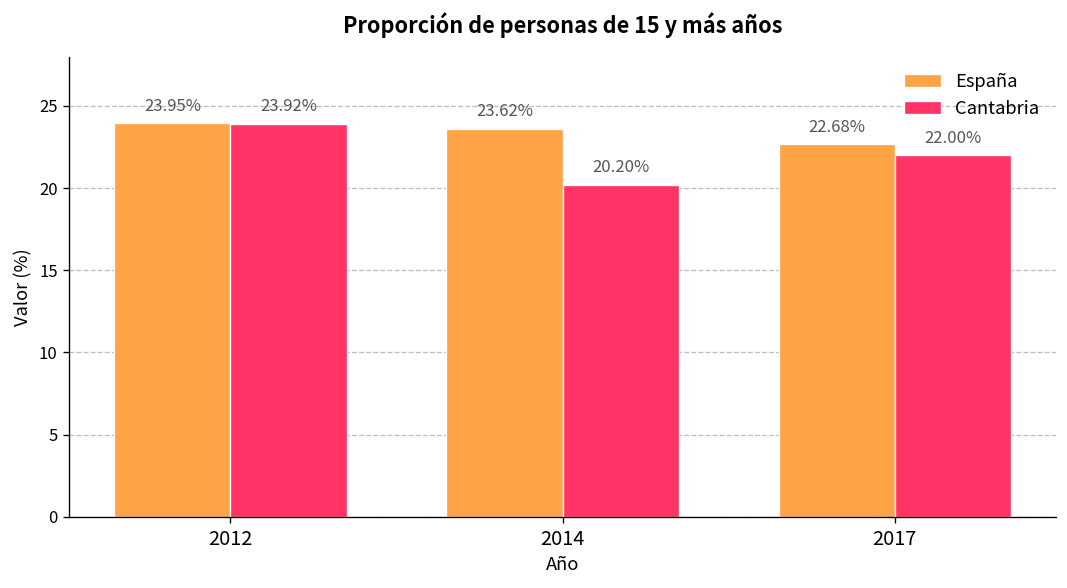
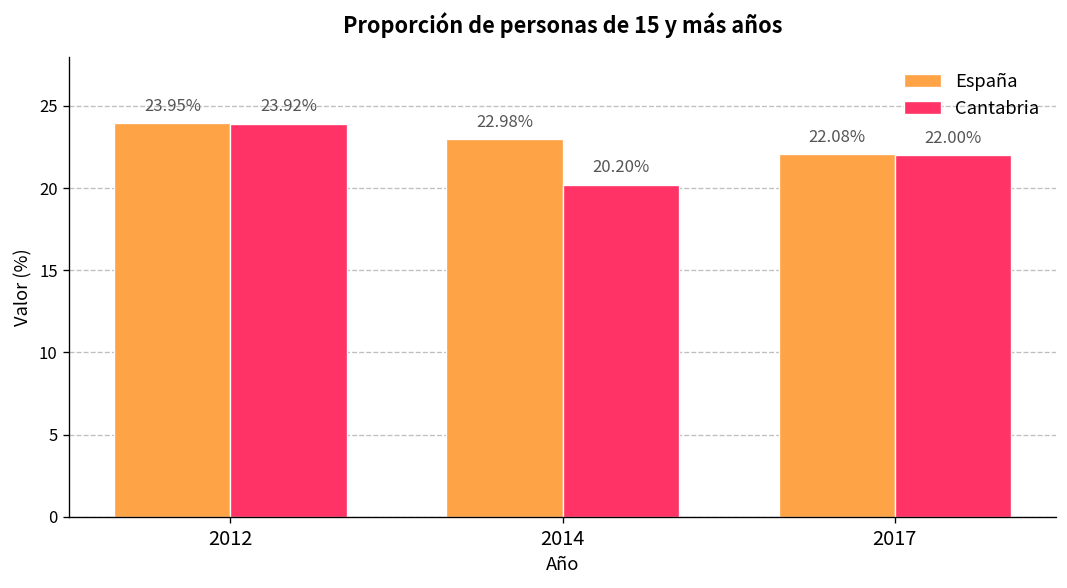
España, 2014: 23.62% -> 22.98%
España, 2017: 22.68% -> 22.08%
